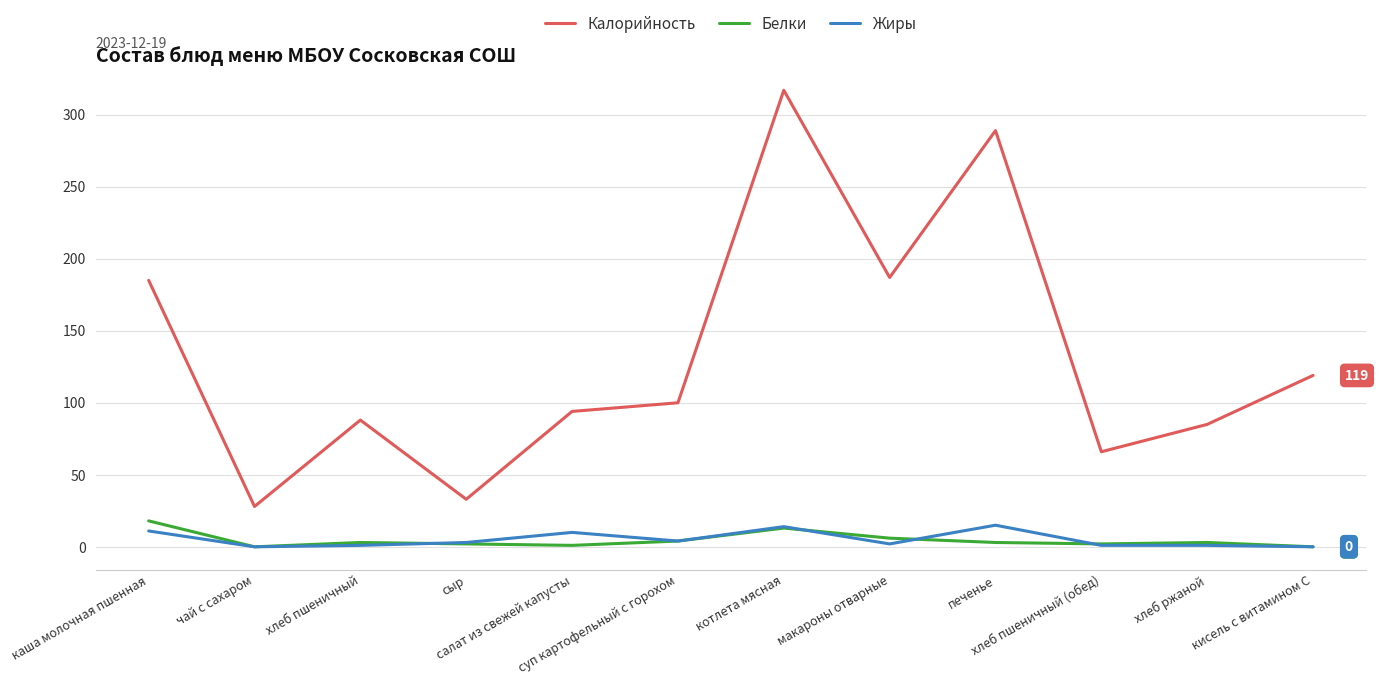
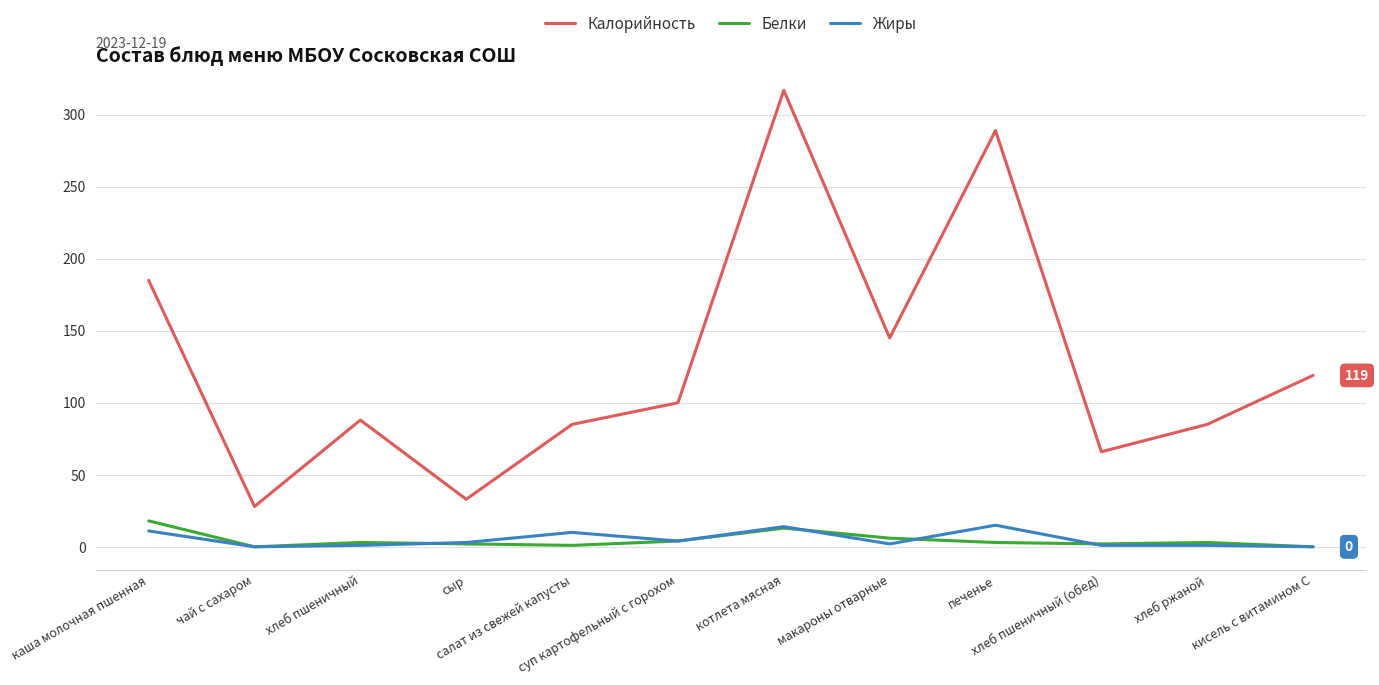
Калорийность, салат из свежей капусты: 94 -> 85
Калорийность, макароны отварные: 187 -> 145
